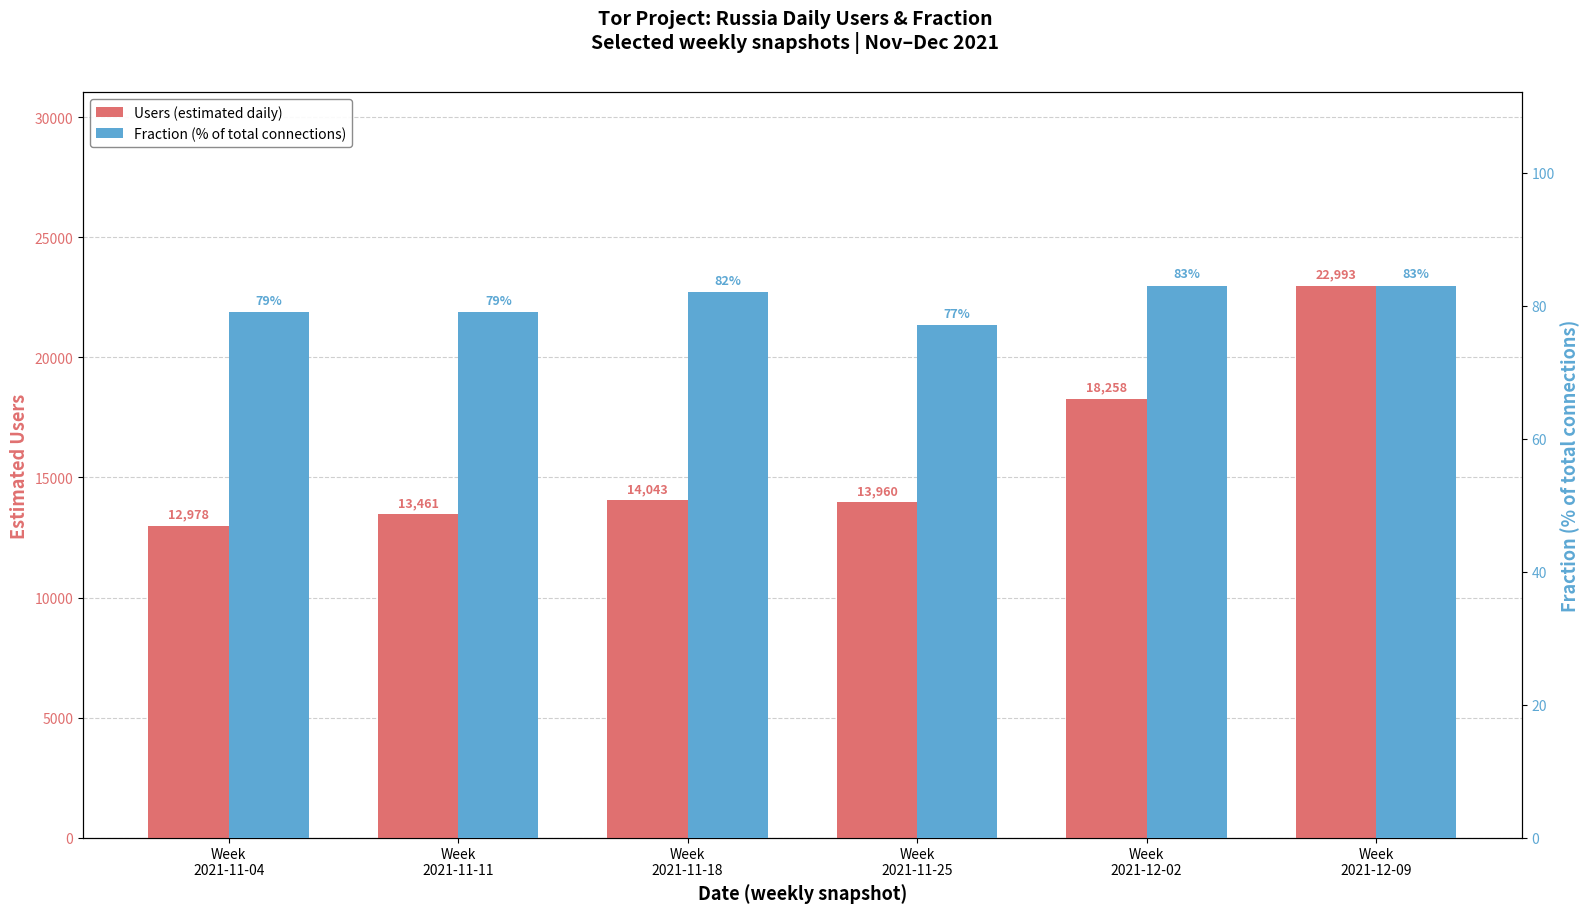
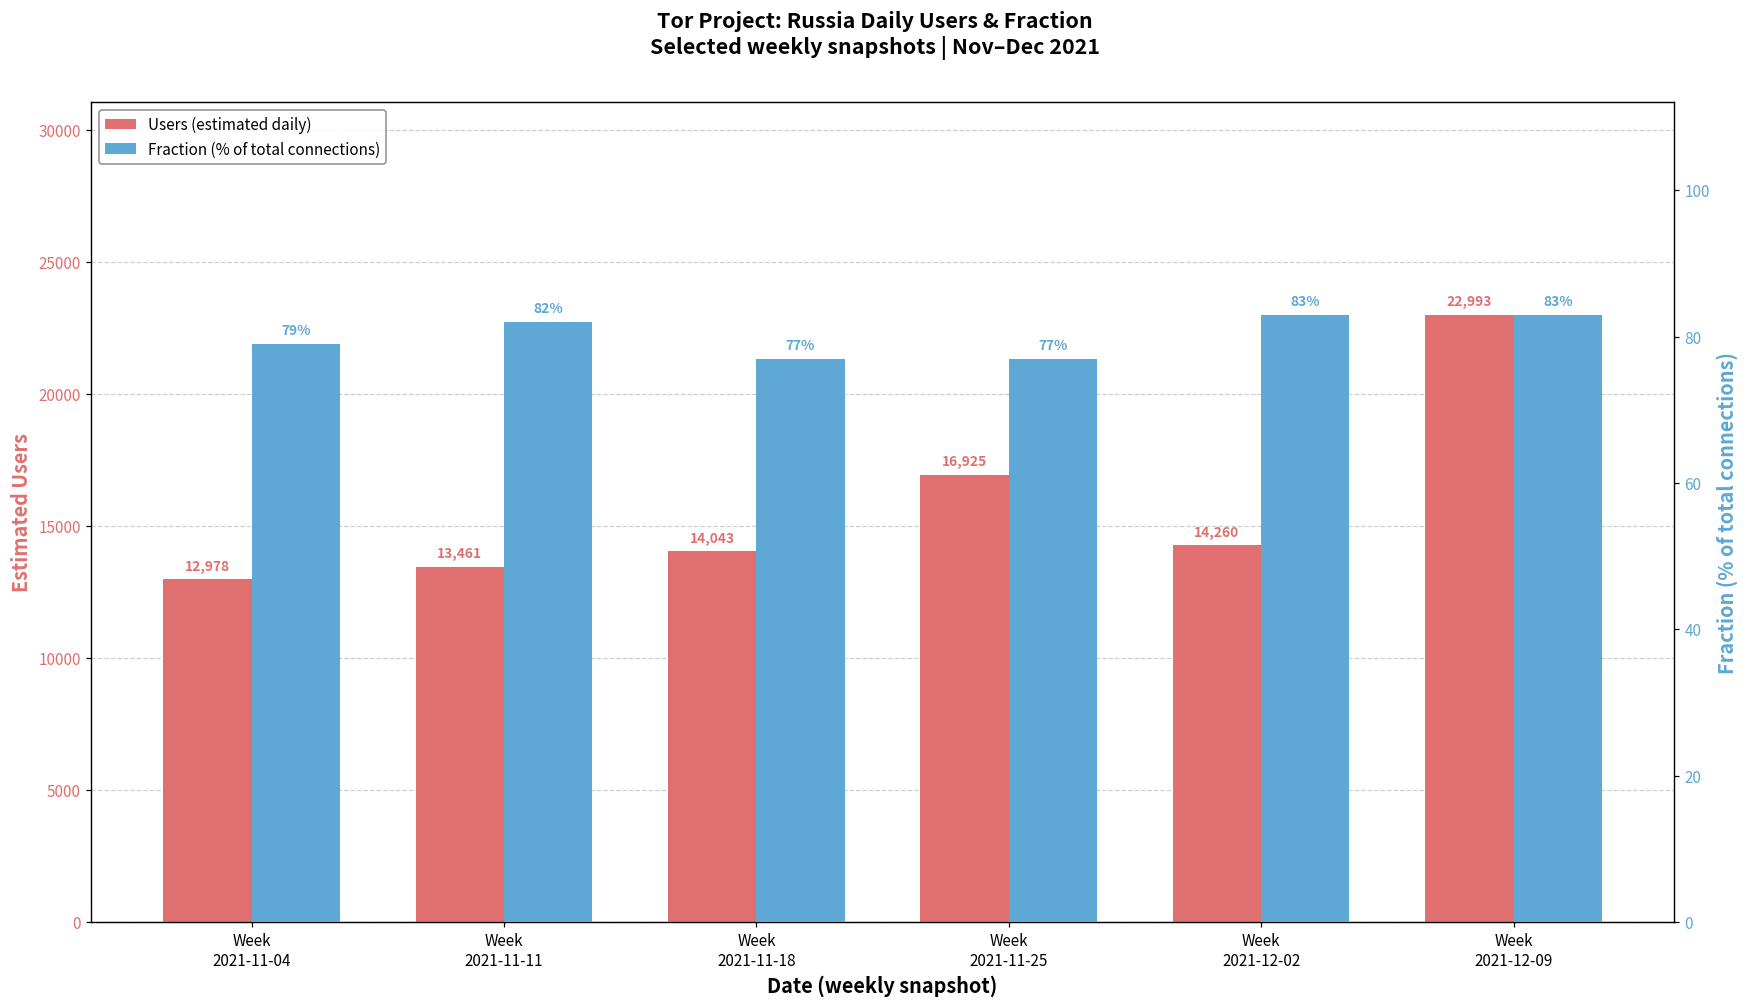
Users (estimated daily), Week 2021-11-25: 13,960 -> 16,925
Users (estimated daily), Week 2021-12-02: 18,258 -> 14,260
Fraction (% of total connections), Week 2021-11-11: 79% -> 82%
Fraction (% of total connections), Week 2021-11-18: 82% -> 77%
